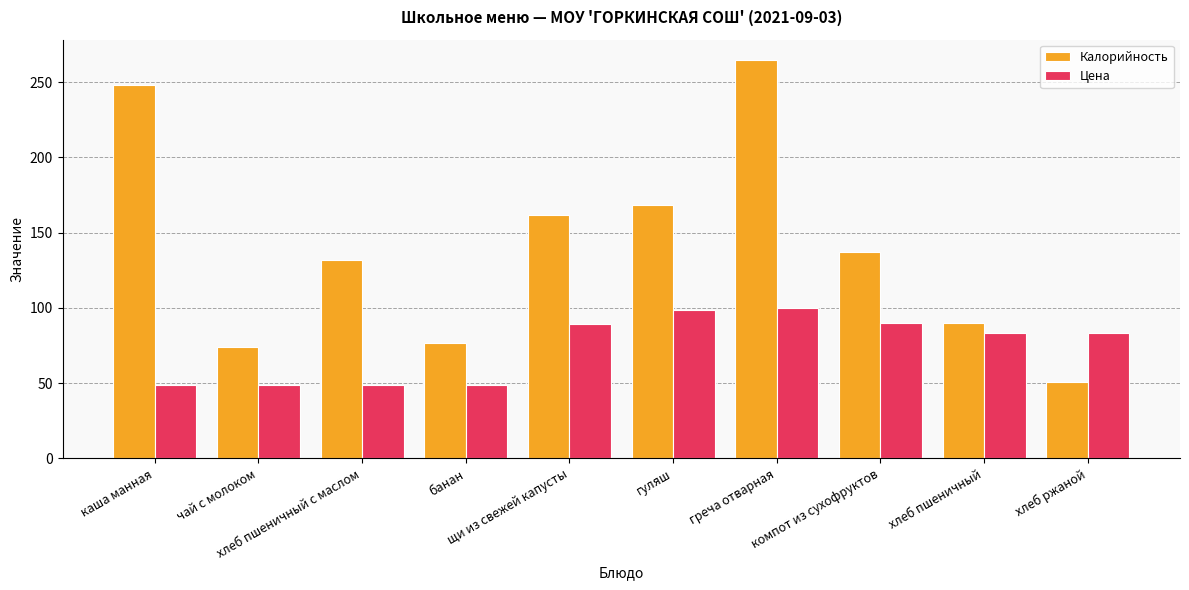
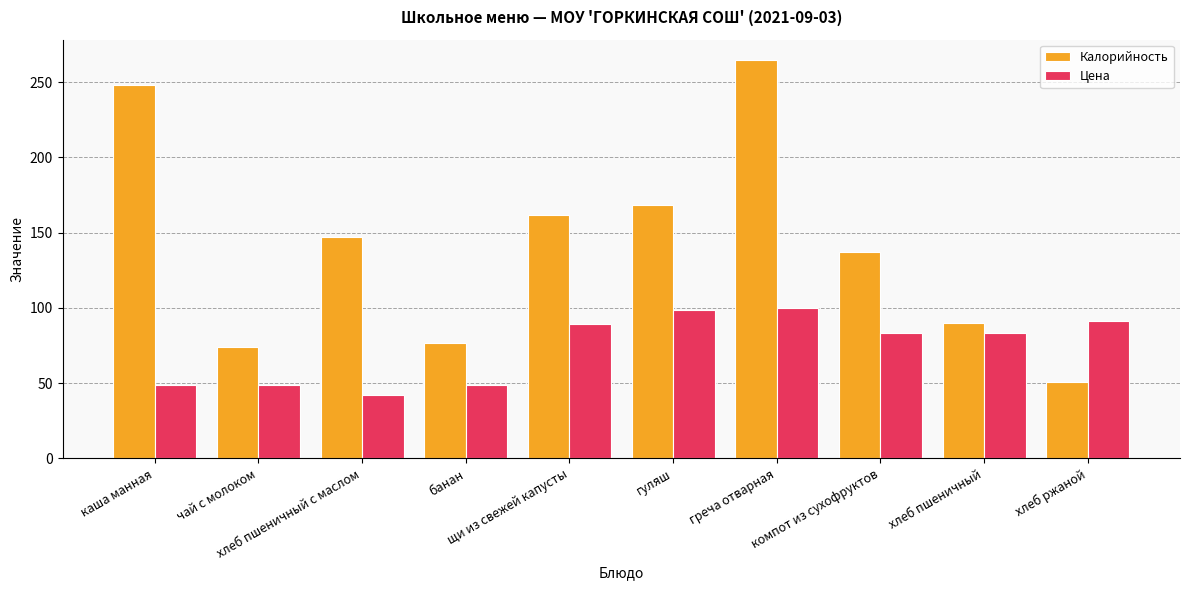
Калорийность, хлеб пшеничный с маслом: 132 -> 147
Цена, хлеб пшеничный с маслом: 49 -> 42
Цена, компот из сухофруктов: 90 -> 83
Цена, хлеб ржаной: 83 -> 91
